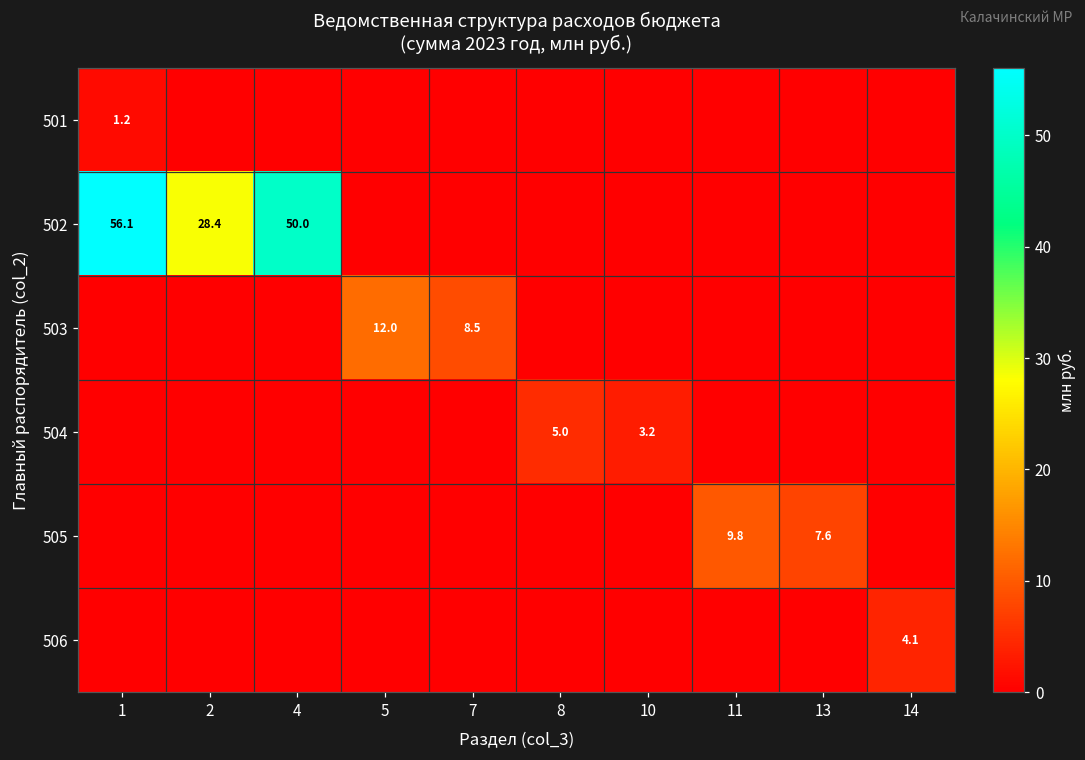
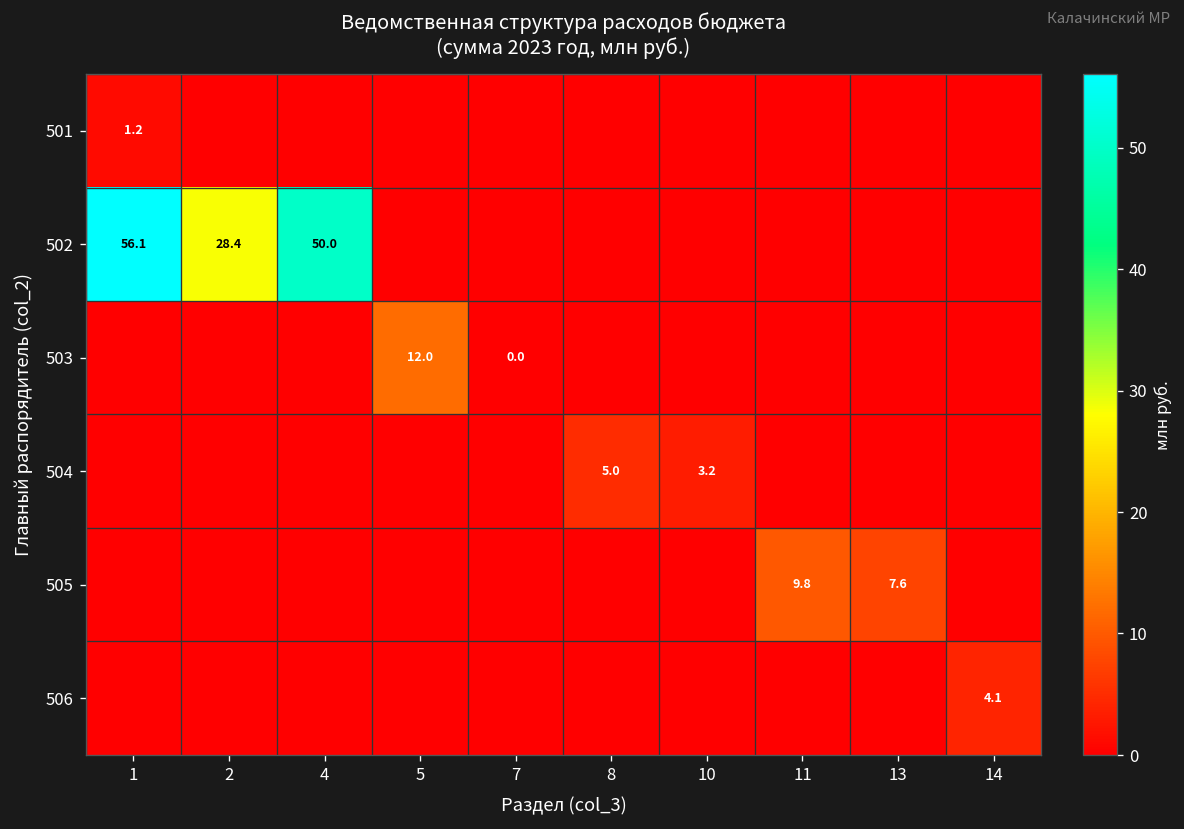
503, 7: 8.5 -> 0.0
